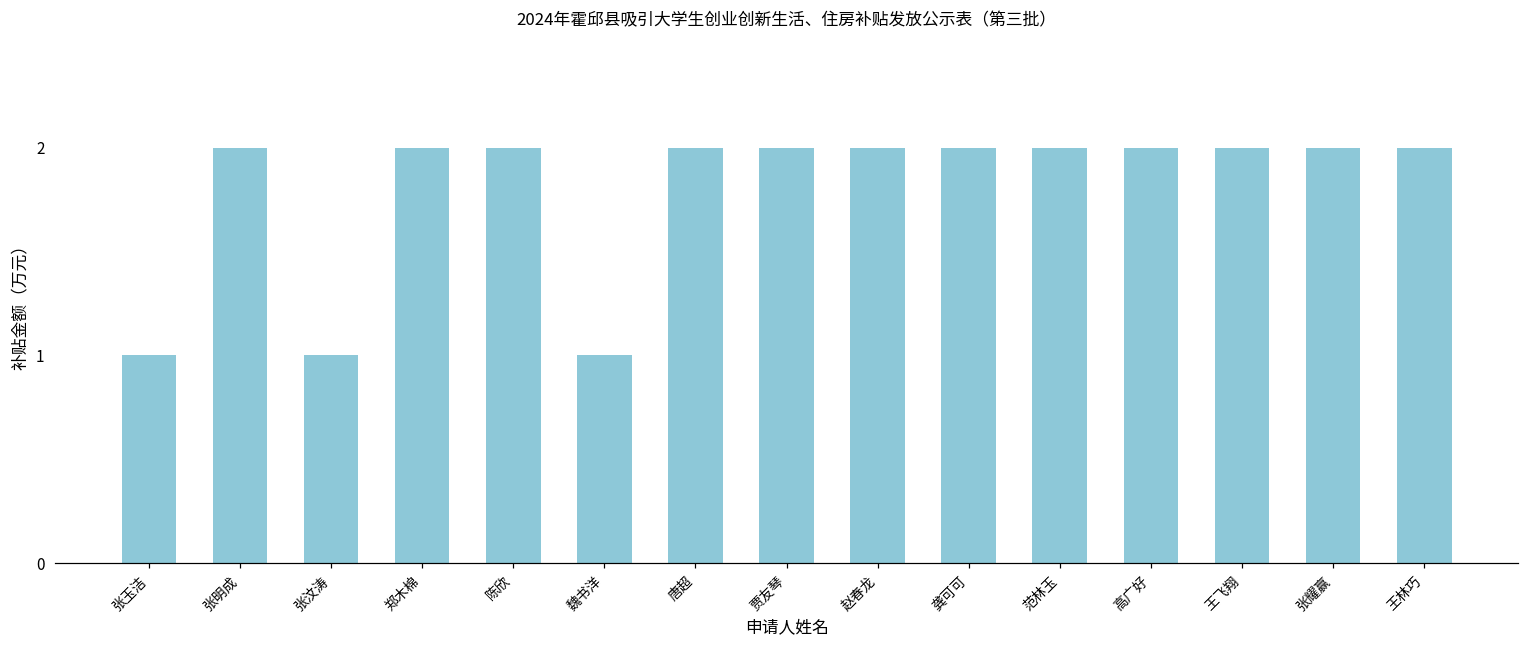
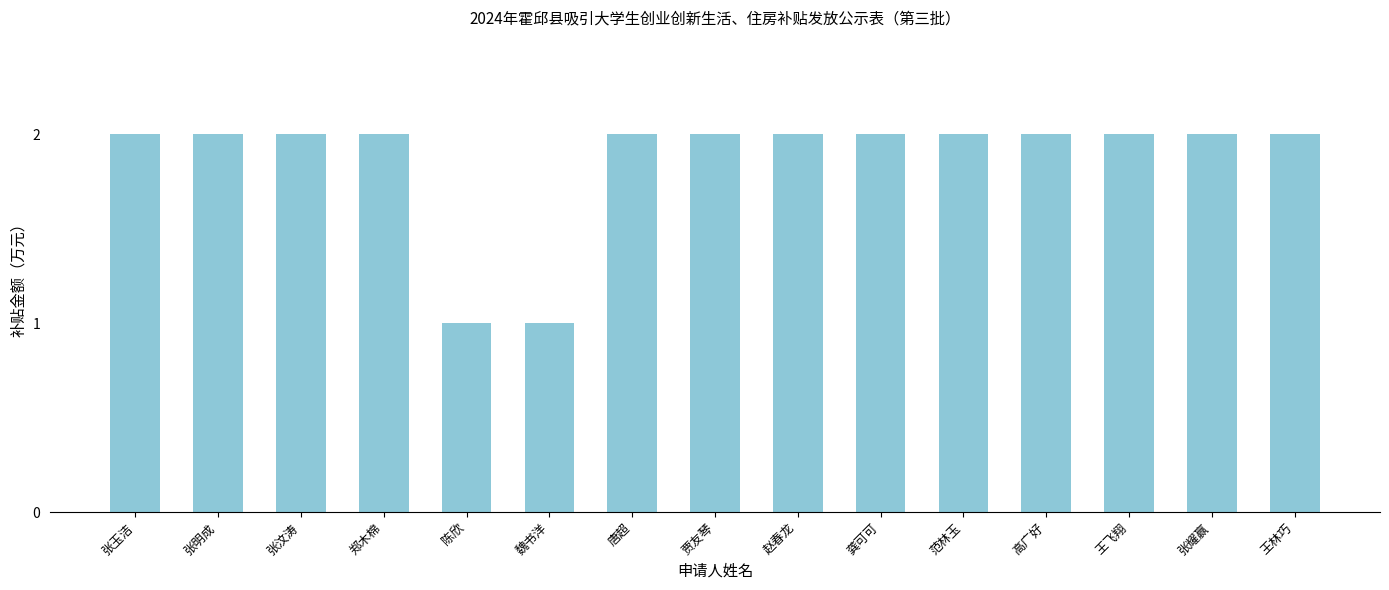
张玉洁: 1 -> 2
张汶涛: 1 -> 2
陈欣: 2 -> 1
